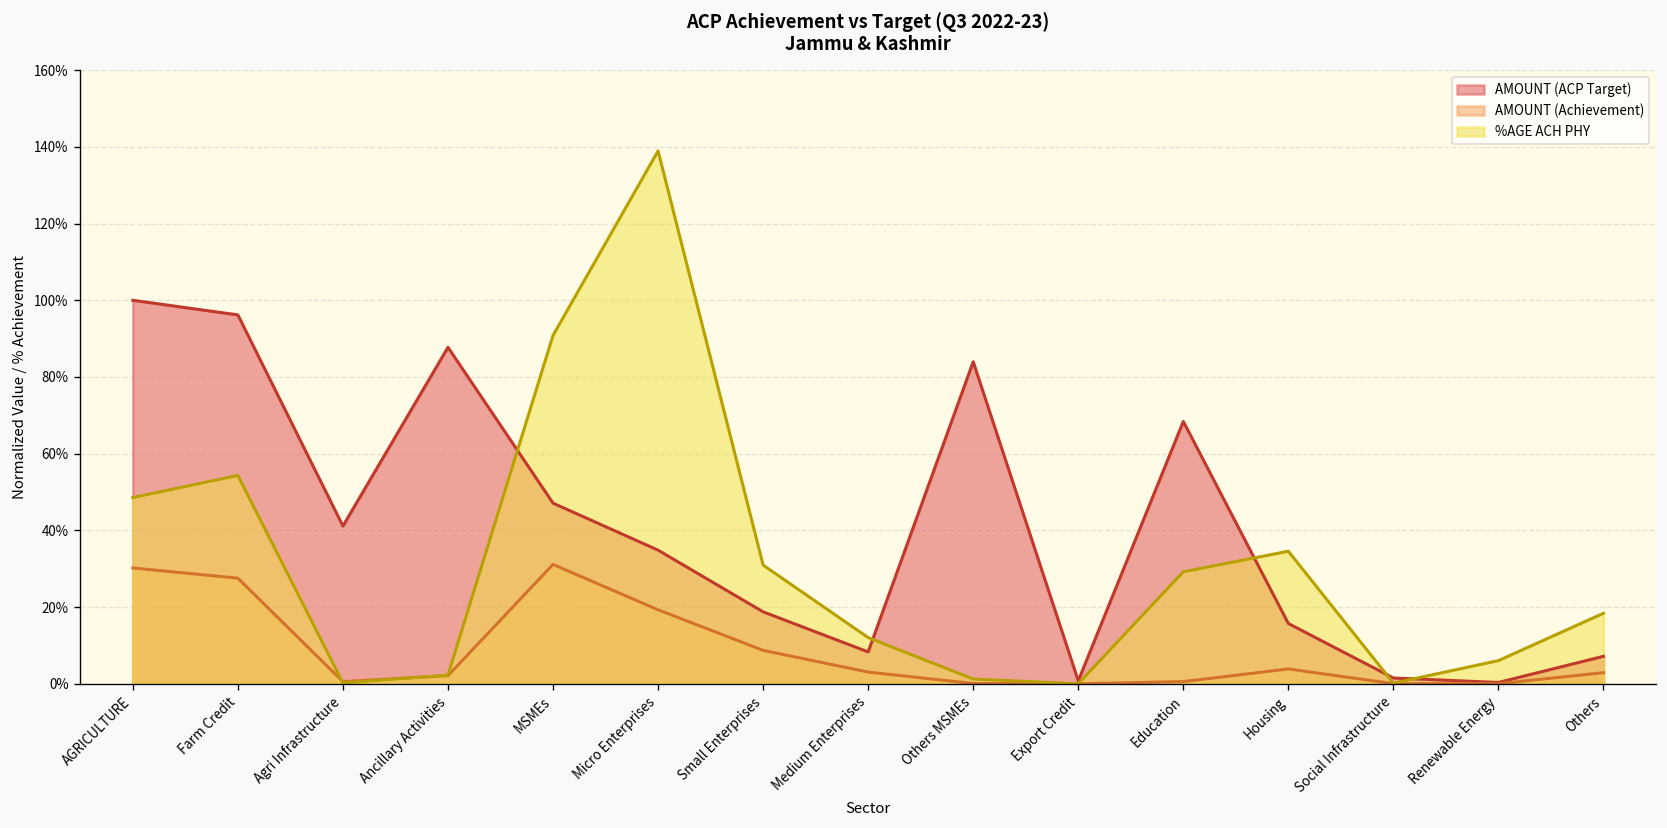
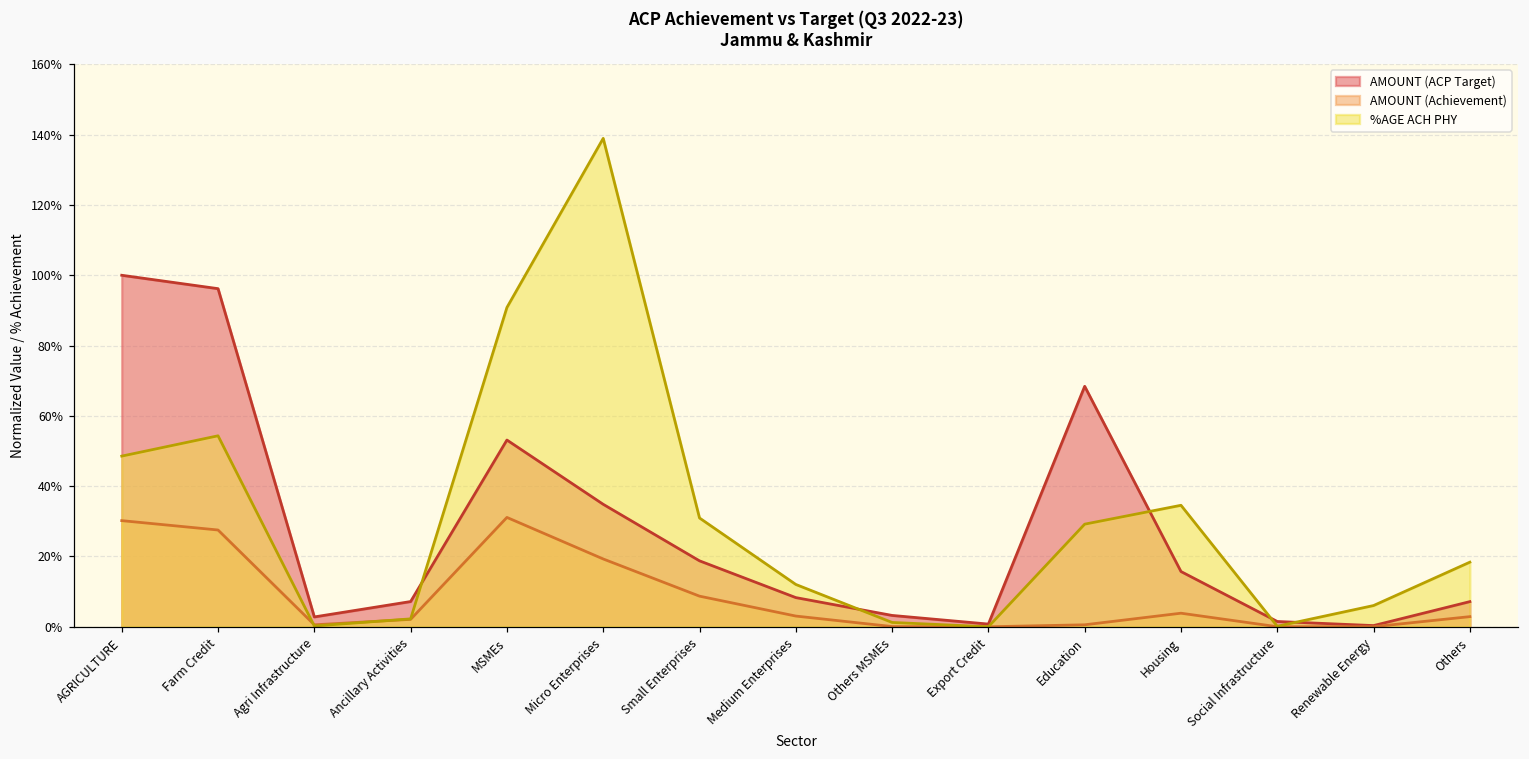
AMOUNT (ACP Target), Agri Infrastructure: 41% -> 3%
AMOUNT (ACP Target), Ancillary Activities: 88% -> 7%
AMOUNT (ACP Target), MSMEs: 47% -> 53%
AMOUNT (ACP Target), Others MSMEs: 84% -> 3%
